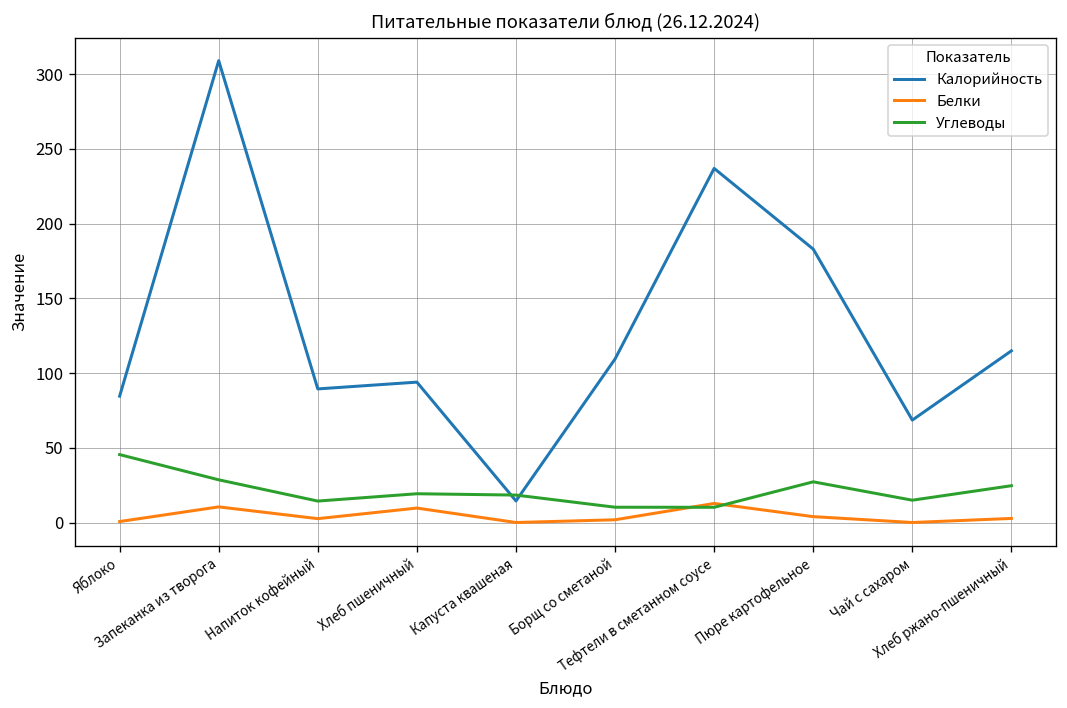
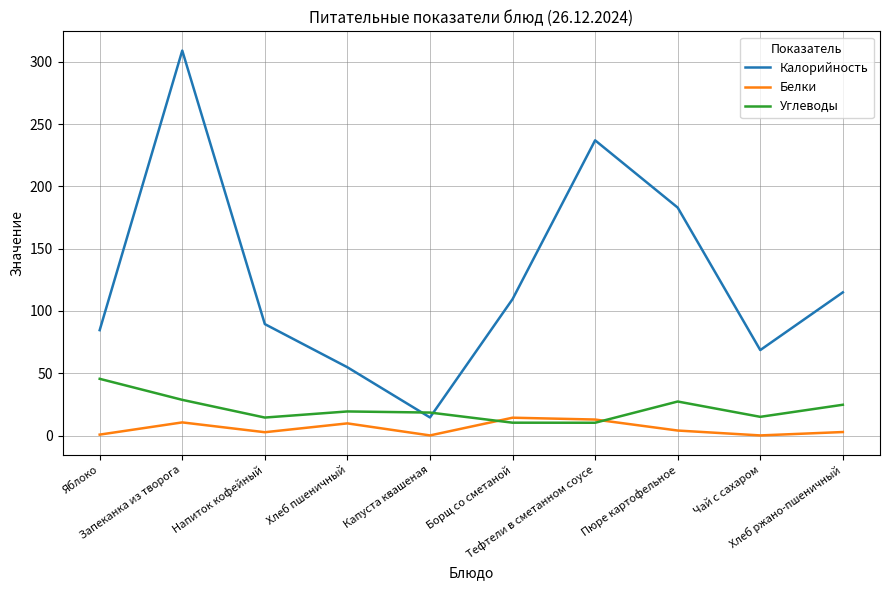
Калорийность, Хлеб пшеничный: 94 -> 55
Белки, Борщ со сметаной: 2 -> 14
